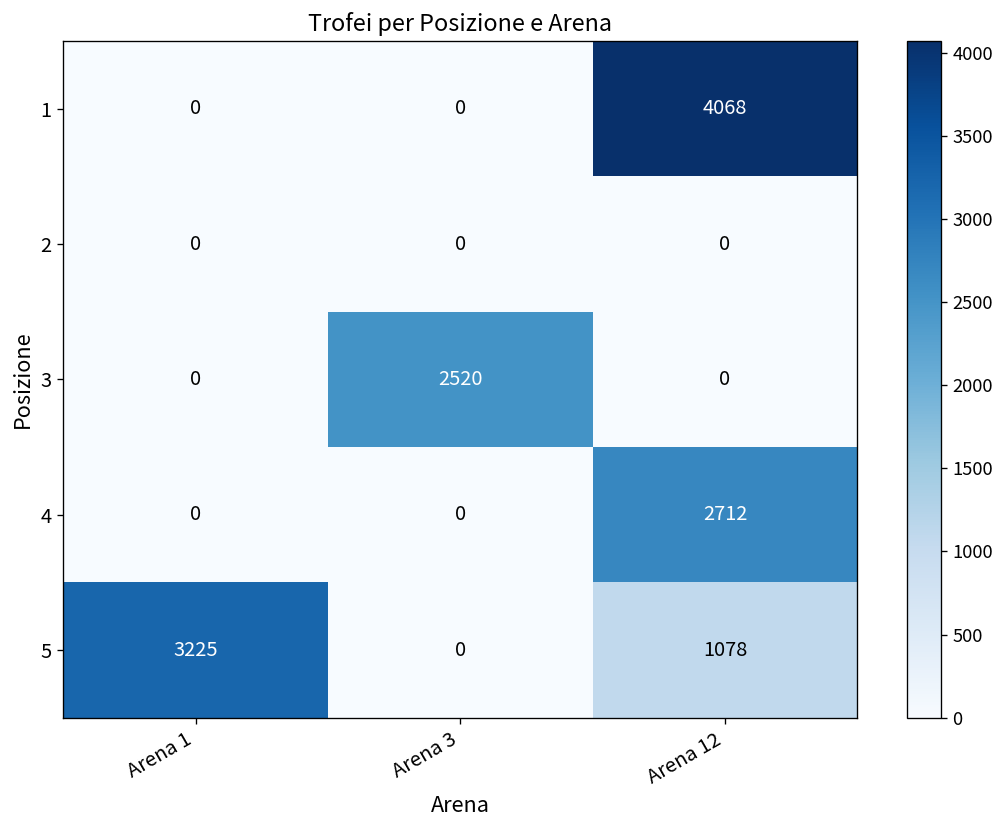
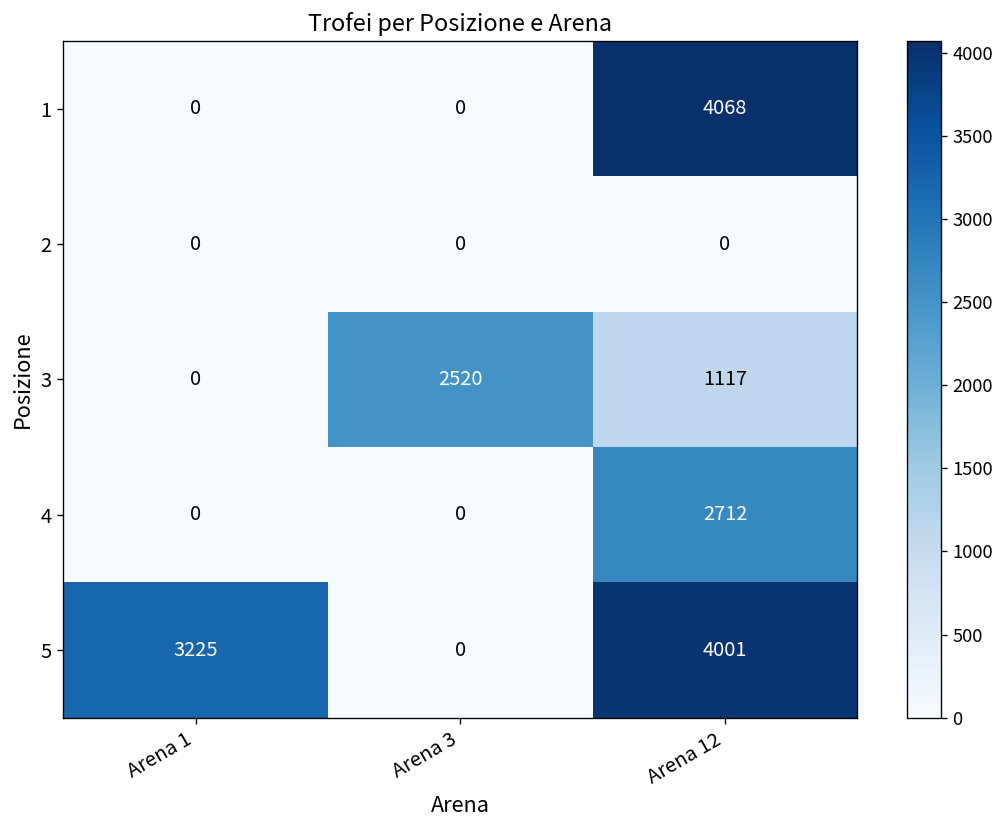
3, Arena 12: 0 -> 1117
5, Arena 12: 1078 -> 4001
